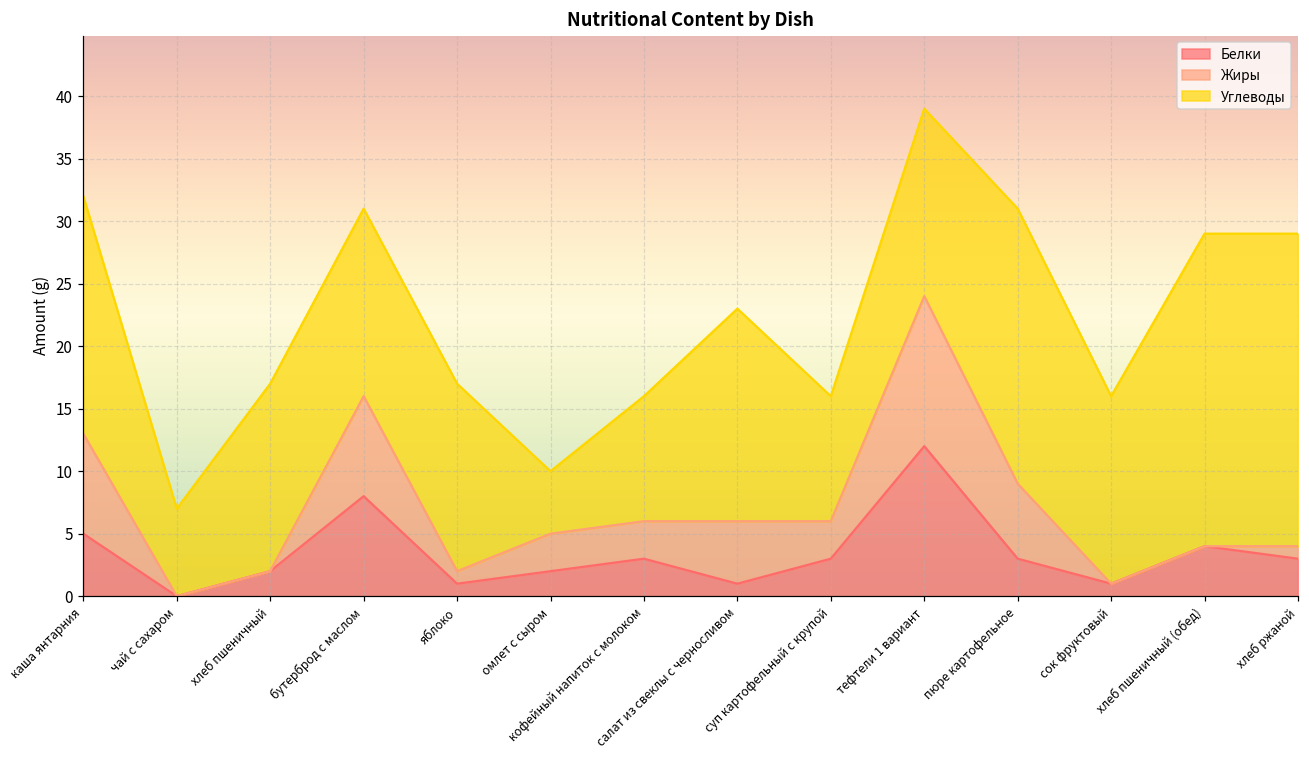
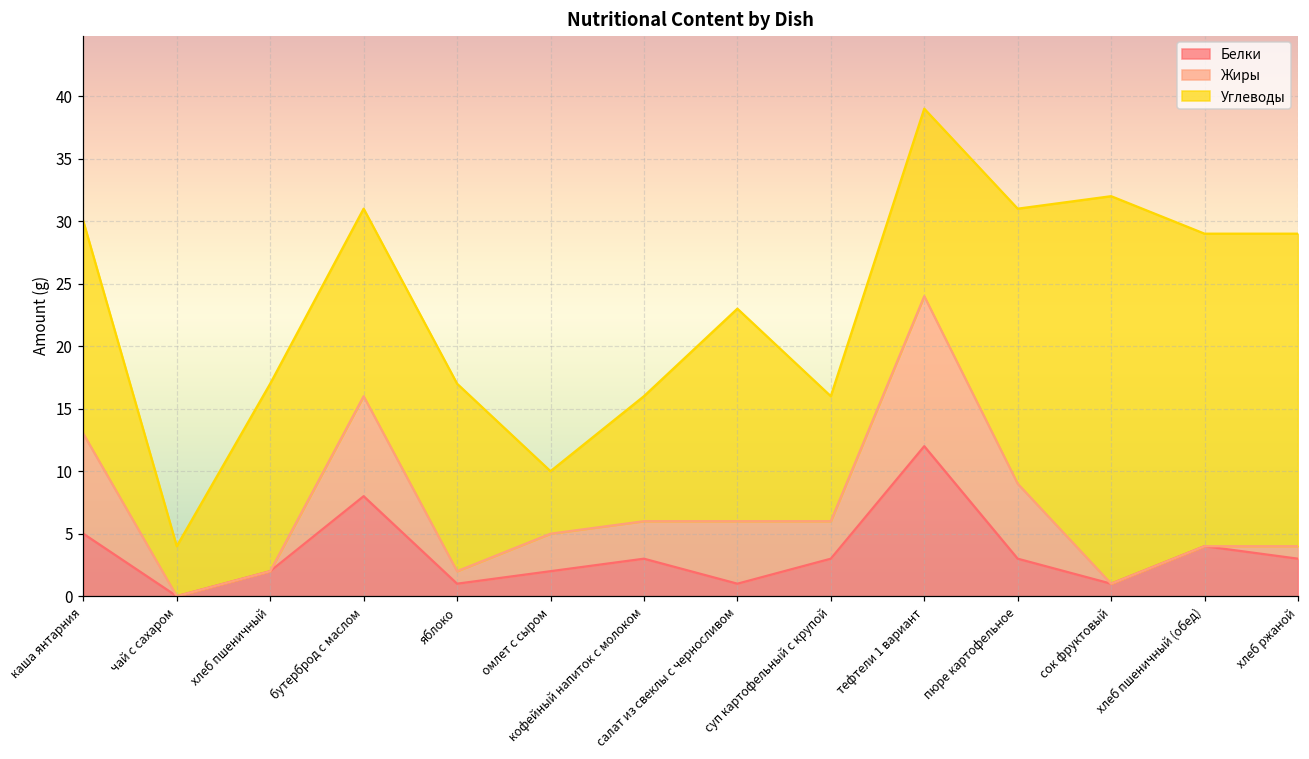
Углеводы, каша янтарния: 19 -> 17
Углеводы, чай с сахаром: 7 -> 4
Углеводы, сок фруктовый: 15 -> 31
